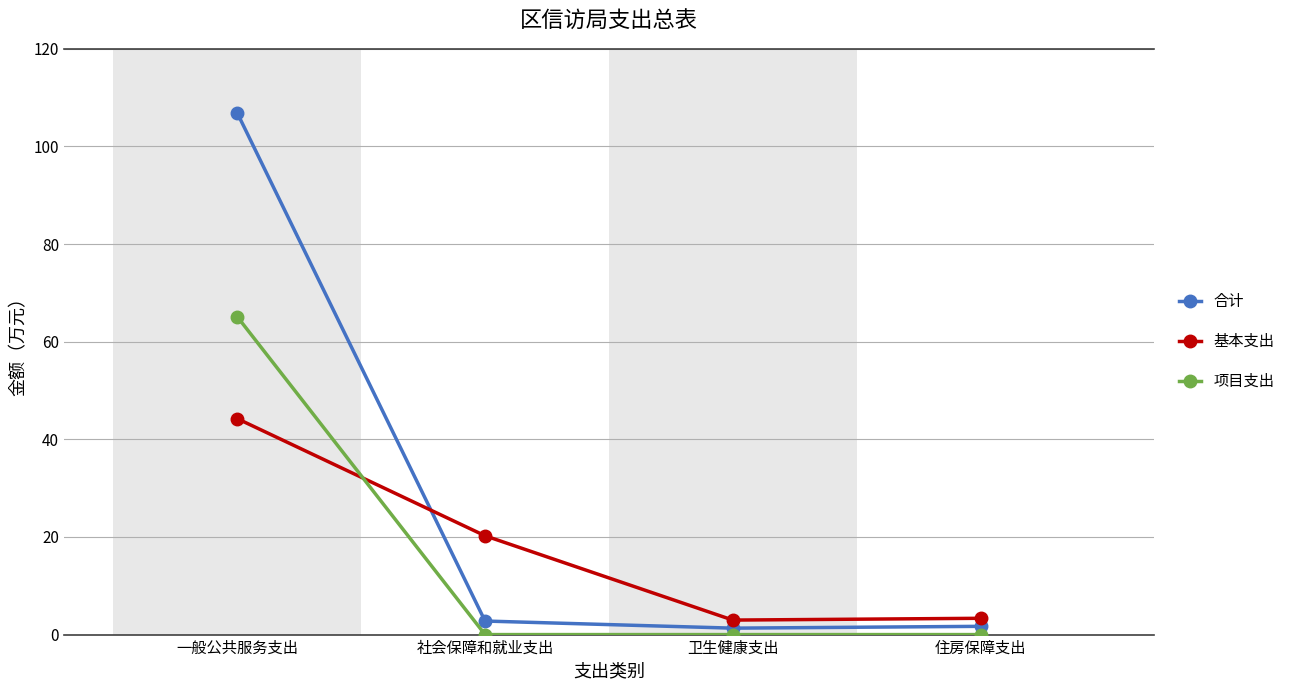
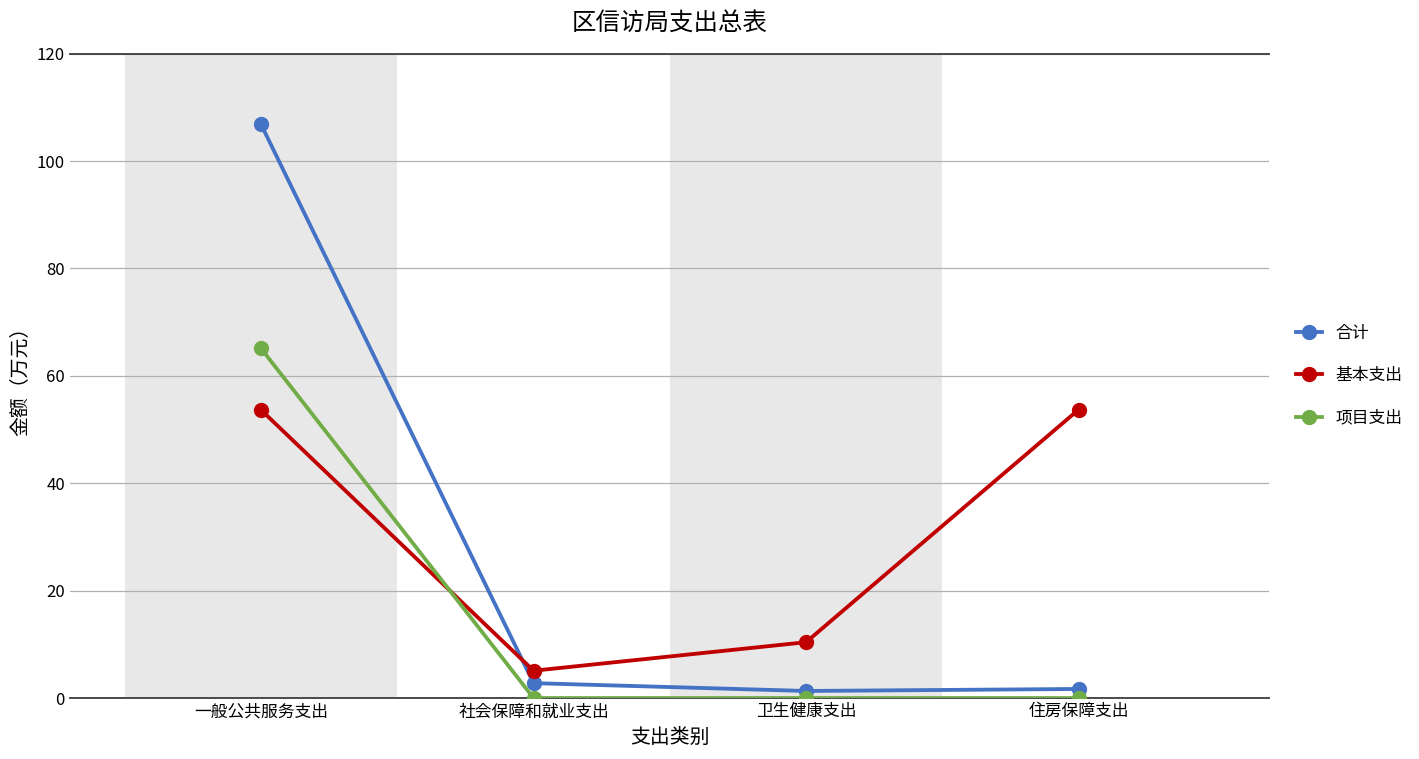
基本支出, 一般公共服务支出: 44 -> 54
基本支出, 社会保障和就业支出: 20 -> 5
基本支出, 卫生健康支出: 3 -> 10
基本支出, 住房保障支出: 3 -> 54
